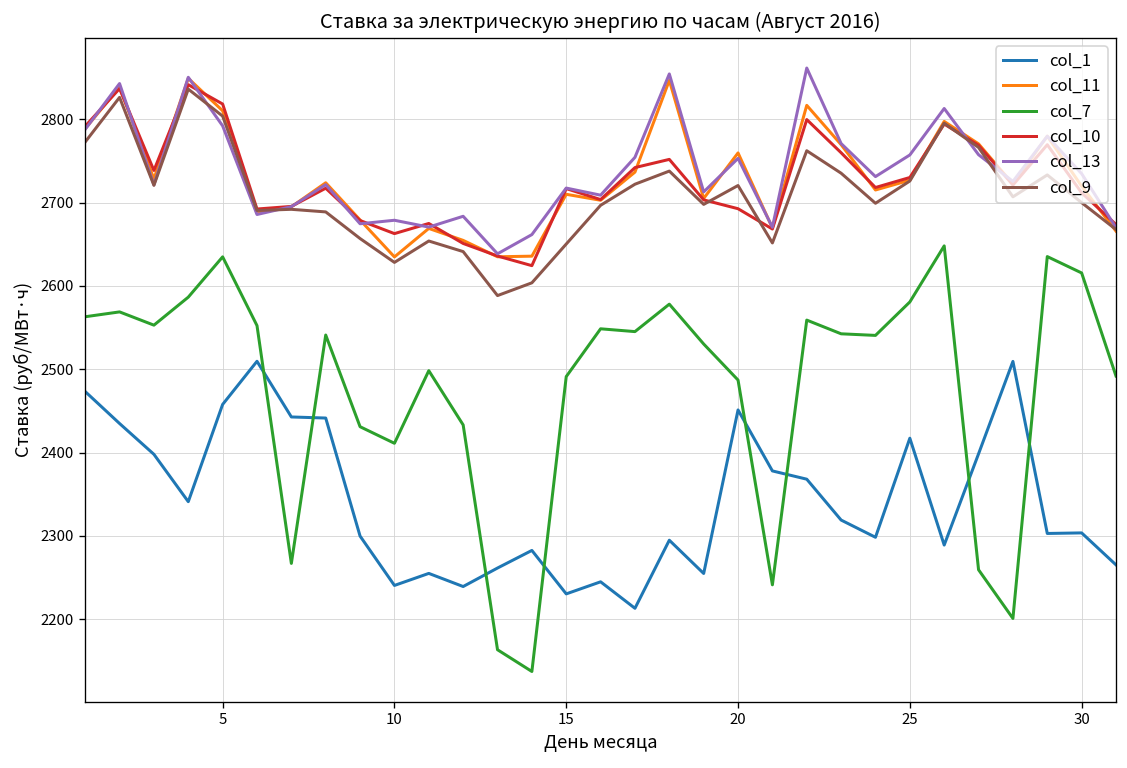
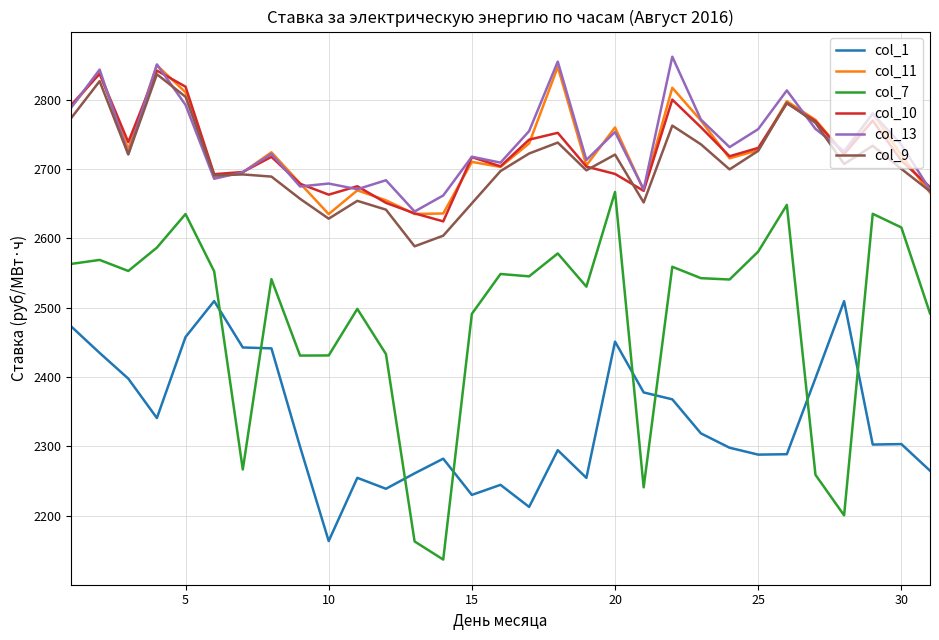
col_1, 10: 2240 -> 2160
col_7, 10: 2410 -> 2430
col_7, 20: 2490 -> 2670
col_1, 25: 2420 -> 2290
